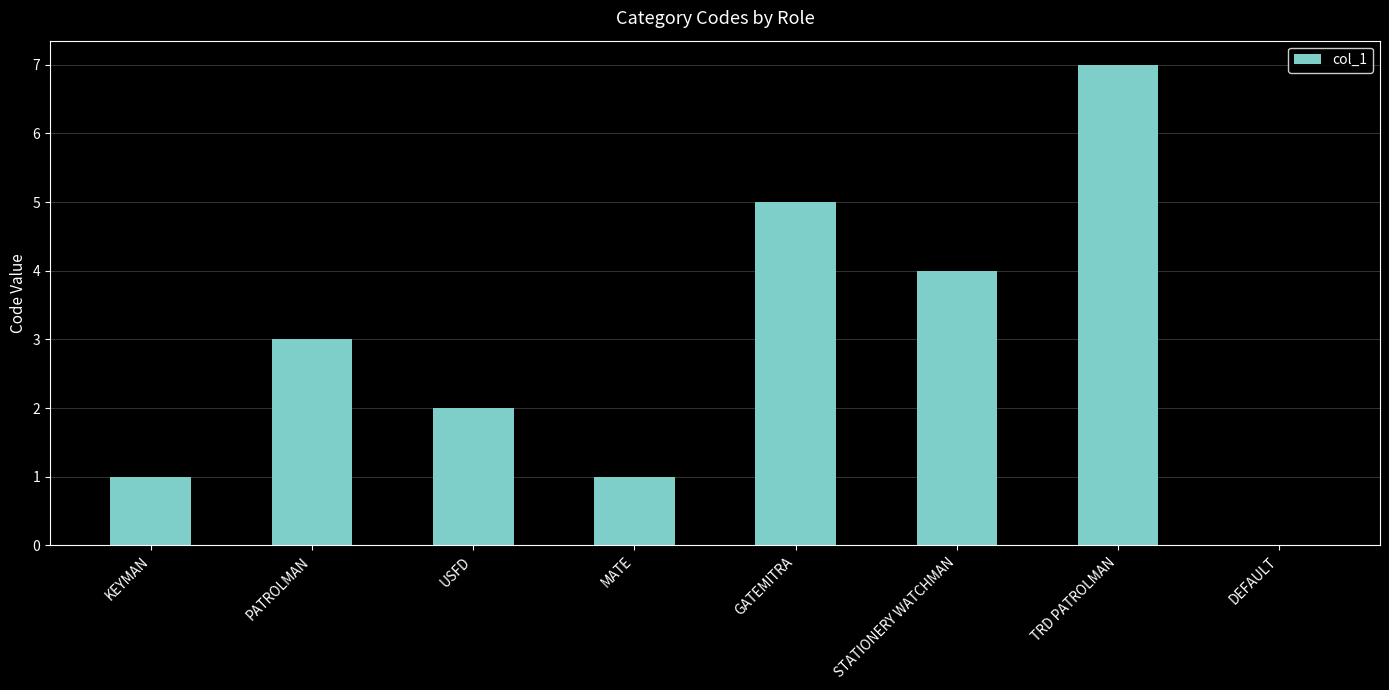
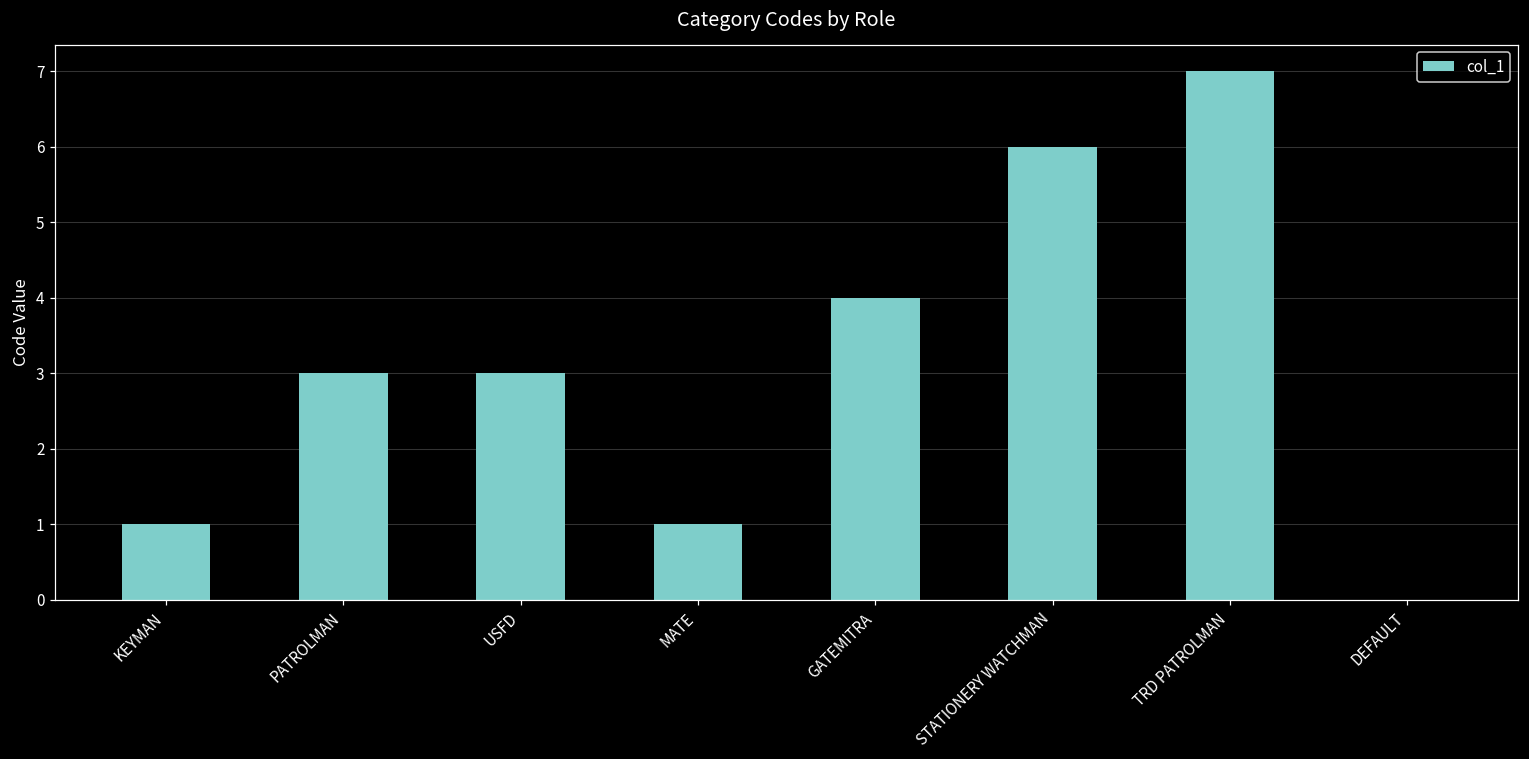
USFD: 2 -> 3
GATEMITRA: 5 -> 4
STATIONERY WATCHMAN: 4 -> 6
